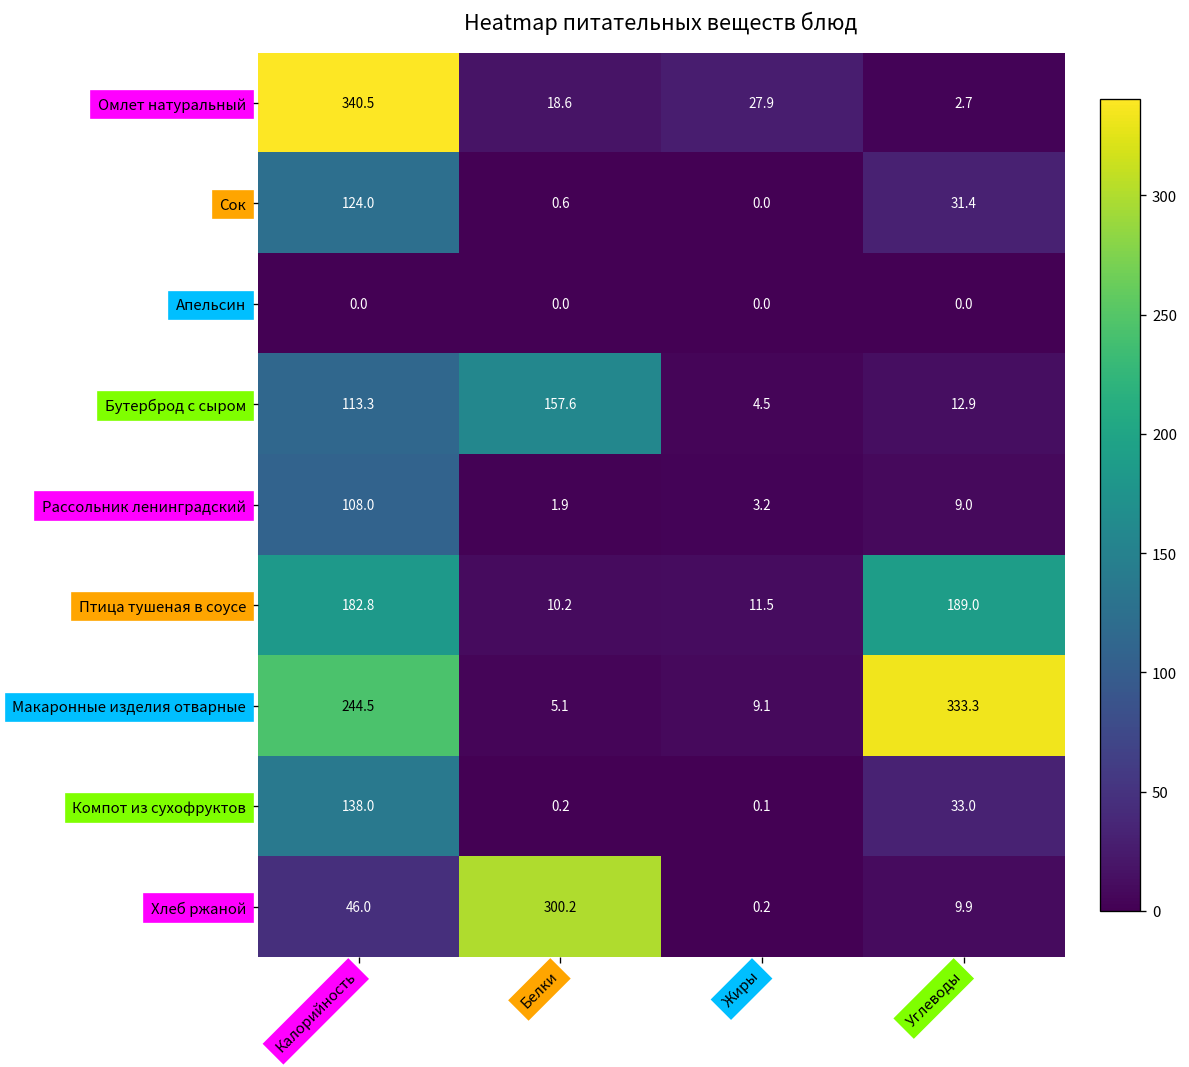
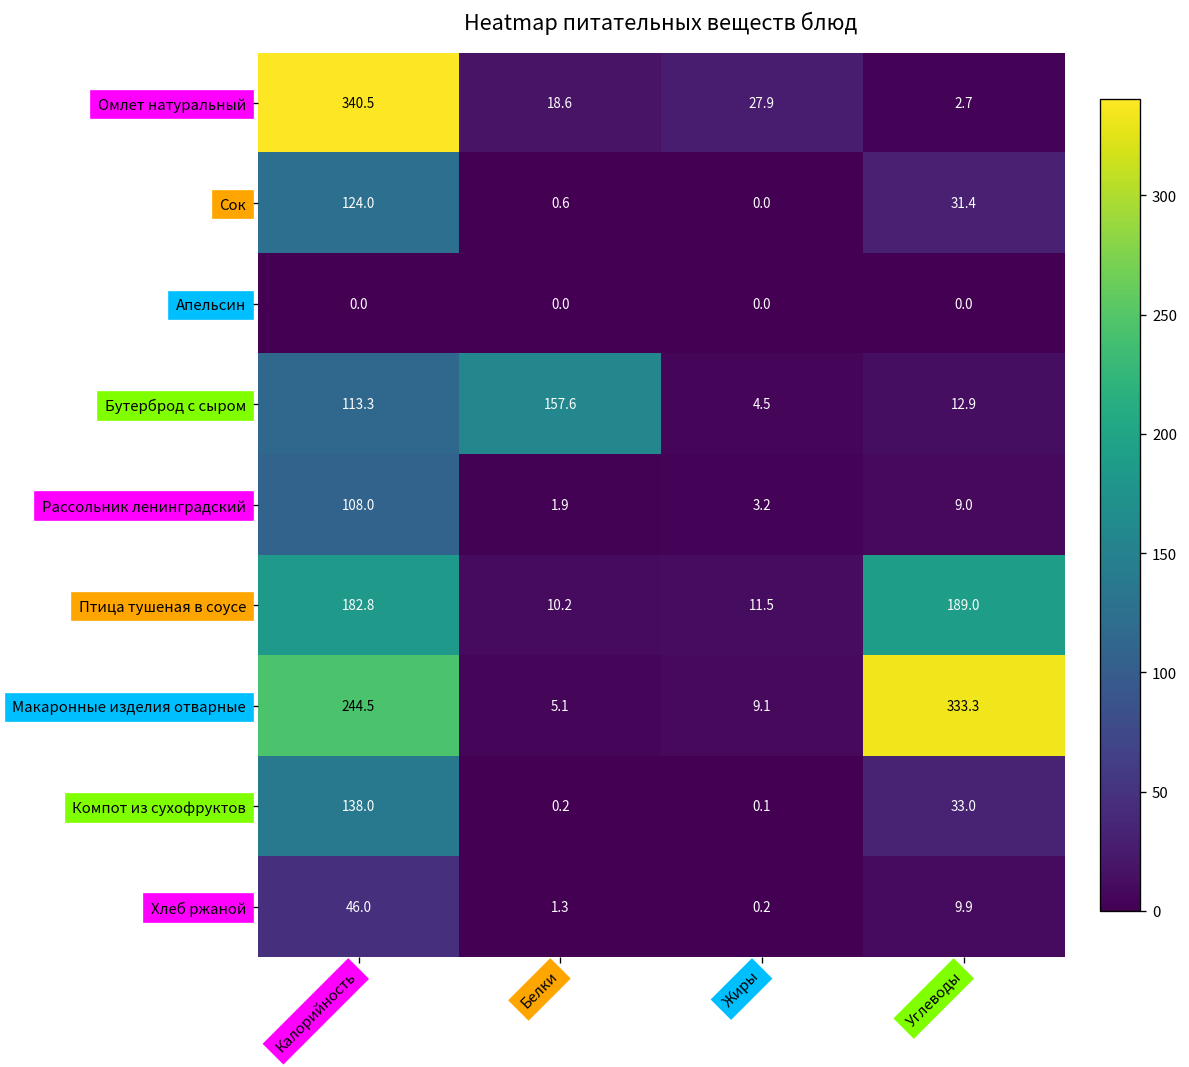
Хлеб ржаной, Белки: 300.2 -> 1.3
